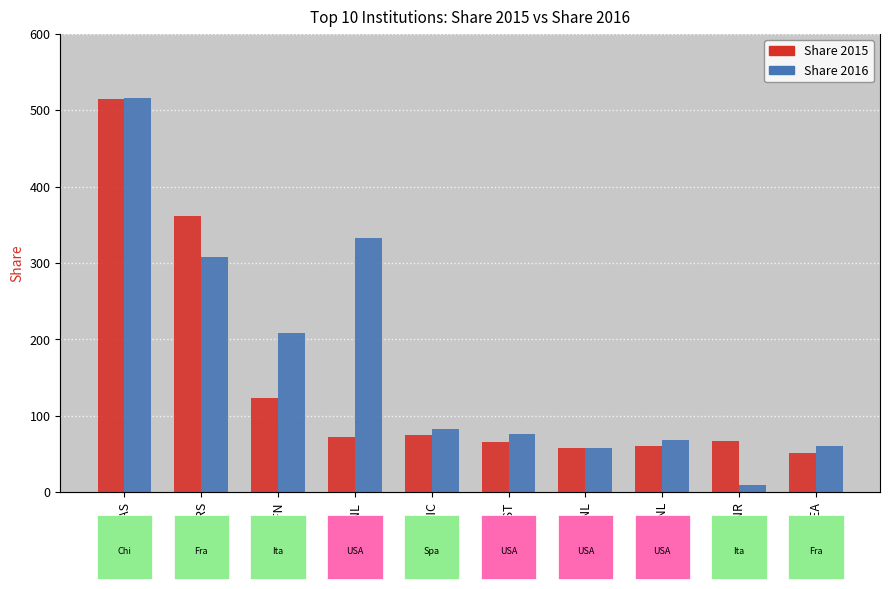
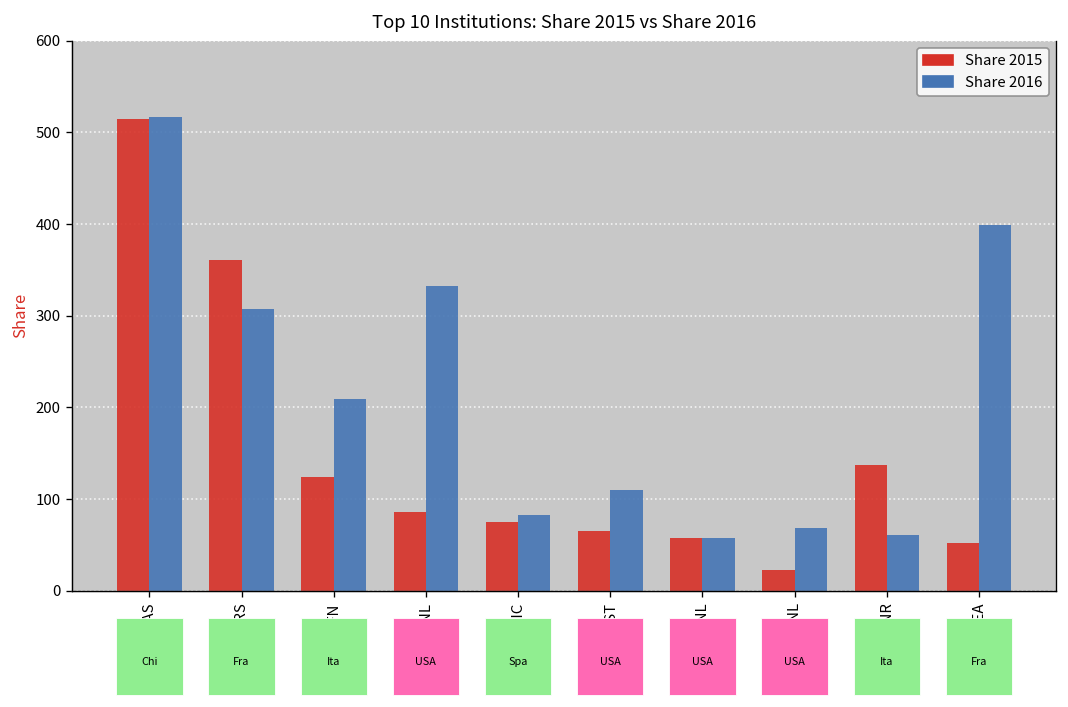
Share 2015, LBNL: 70 -> 90
Share 2016, NIST: 80 -> 110
Share 2015, ANL: 60 -> 20
Share 2015, CNR: 70 -> 140
Share 2016, CNR: 10 -> 60
Share 2016, CEA: 60 -> 400
